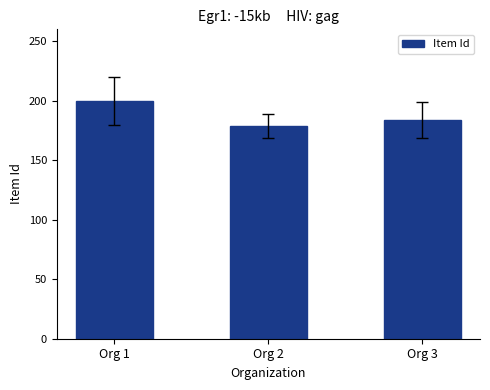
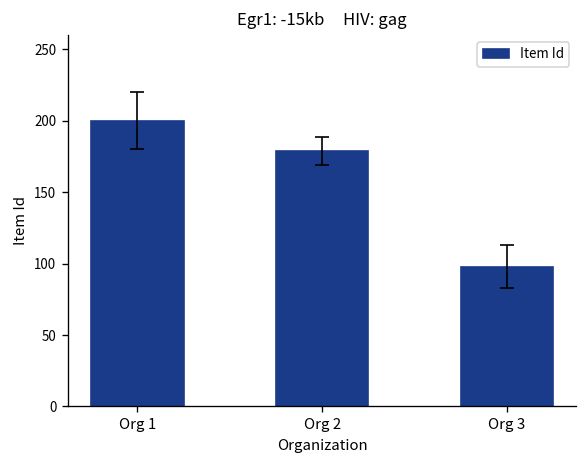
Item Id, Org 3: 184 -> 98
